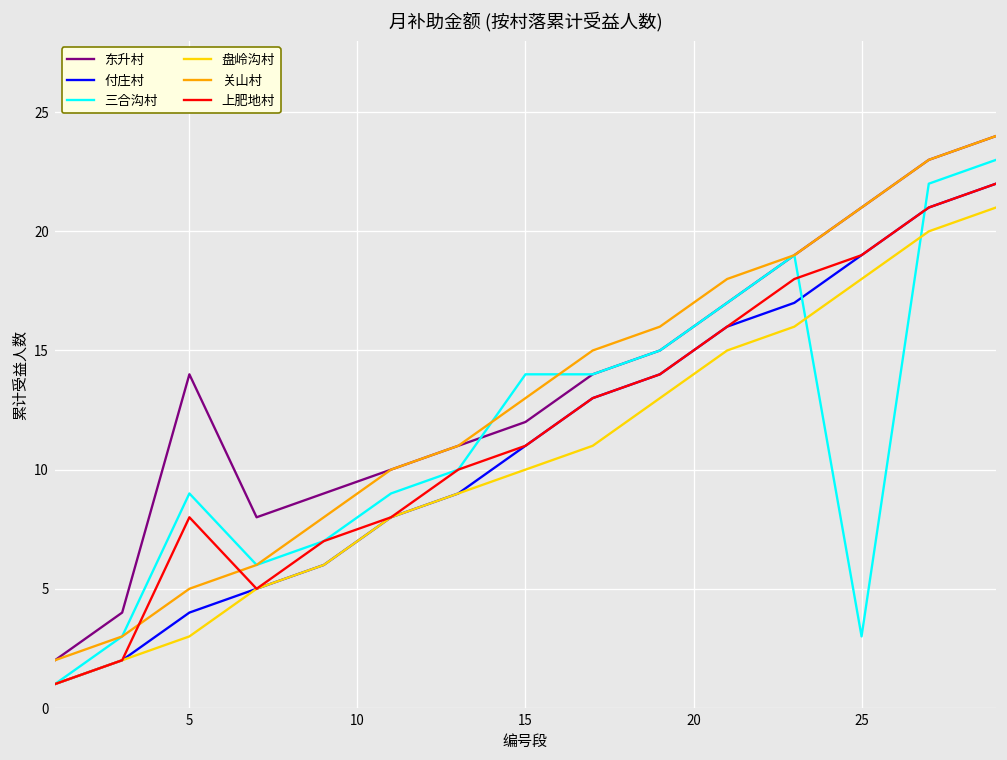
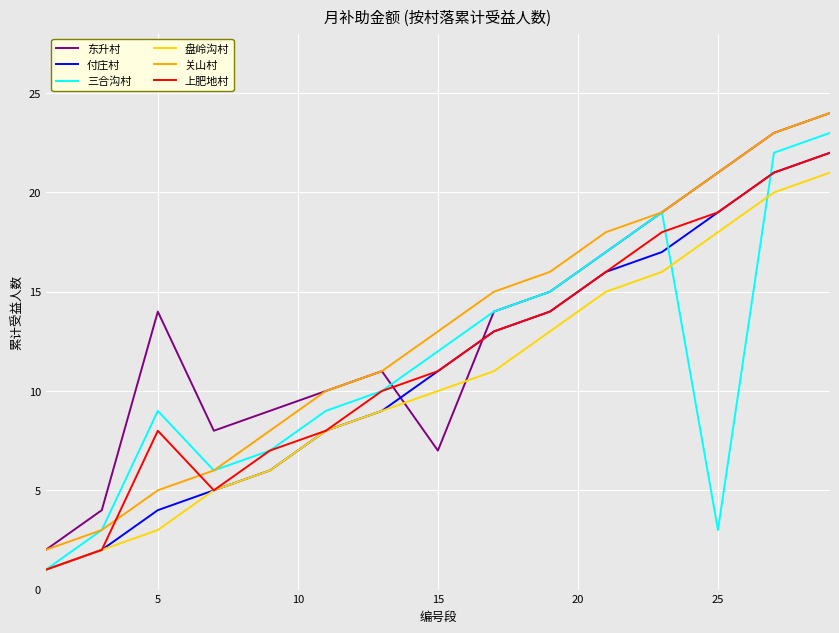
东升村, 15: 12 -> 7
三合沟村, 15: 14 -> 12
